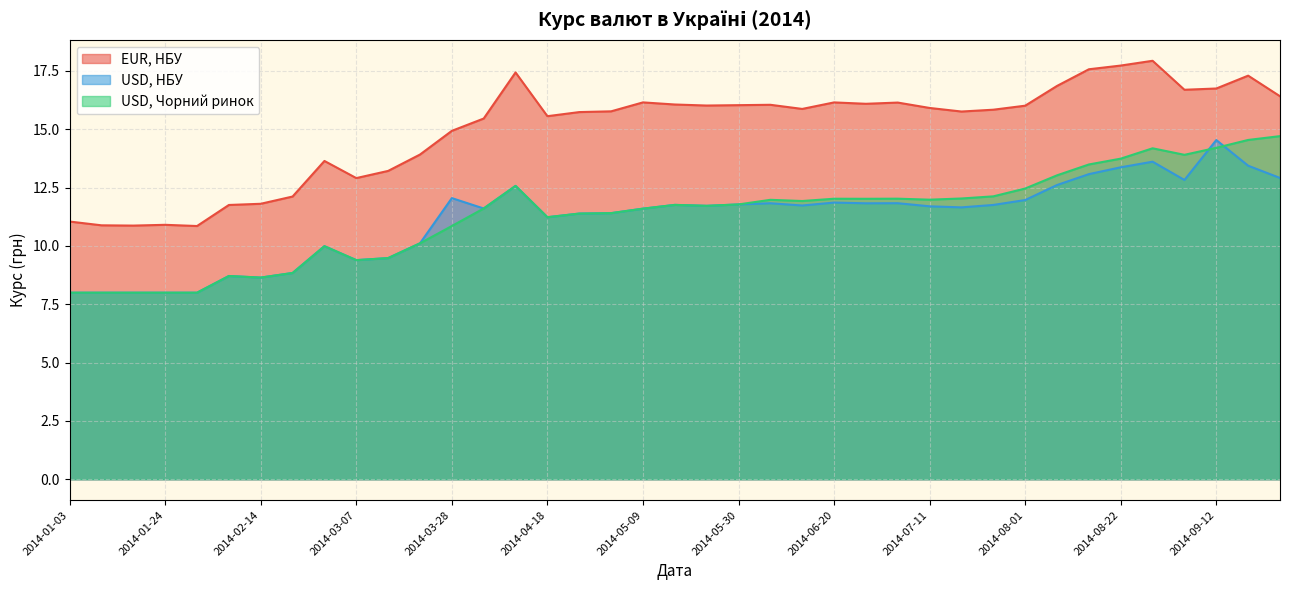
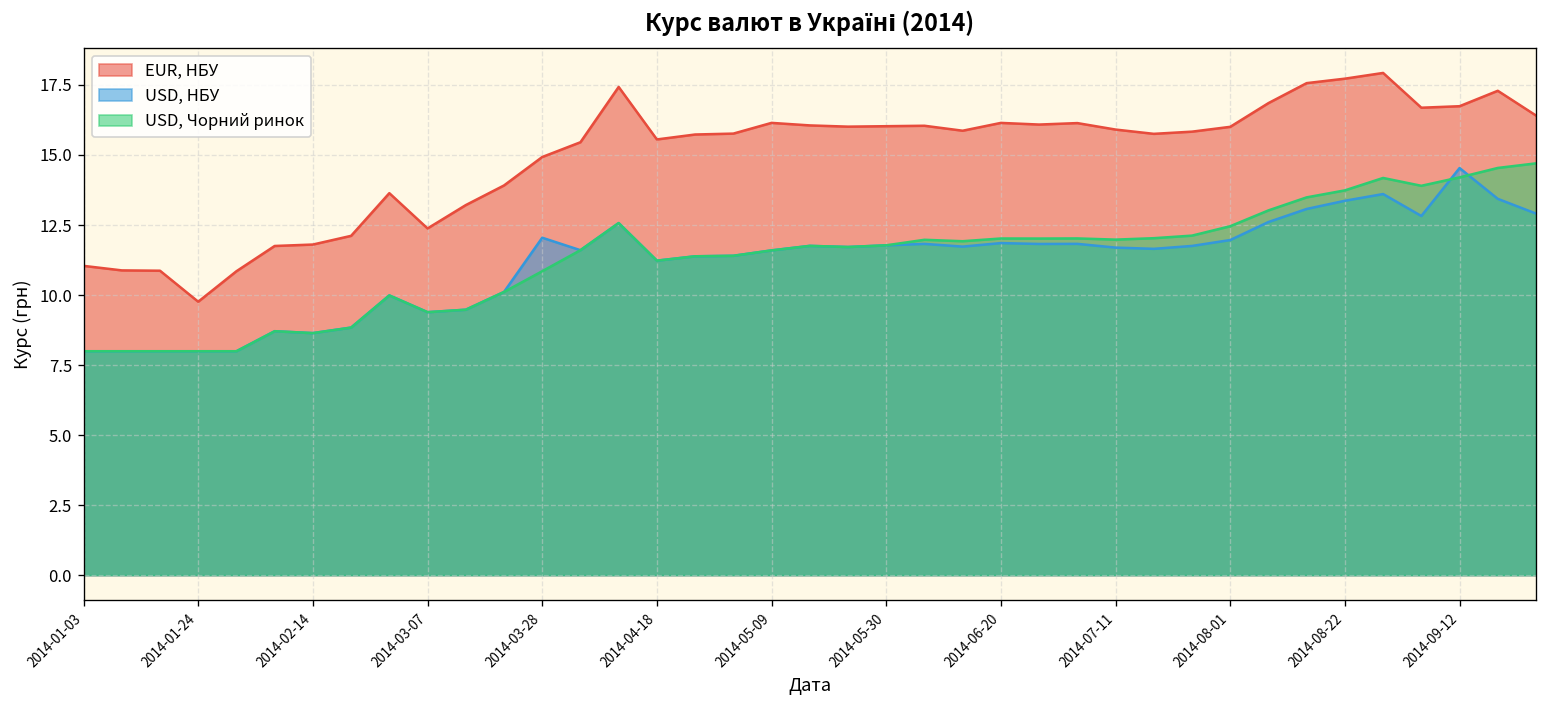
EUR, НБУ, 2014-01-24: 10.9 -> 9.8
EUR, НБУ, 2014-03-07: 12.9 -> 12.4
